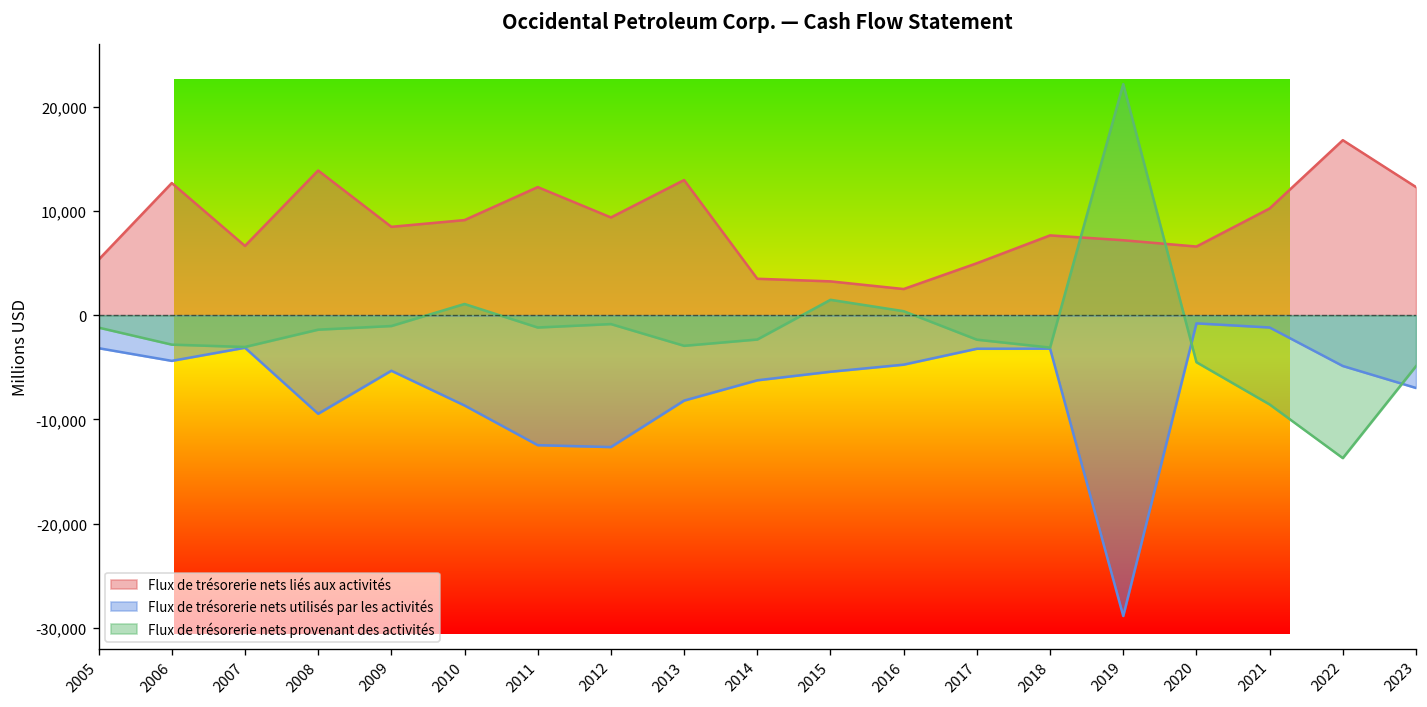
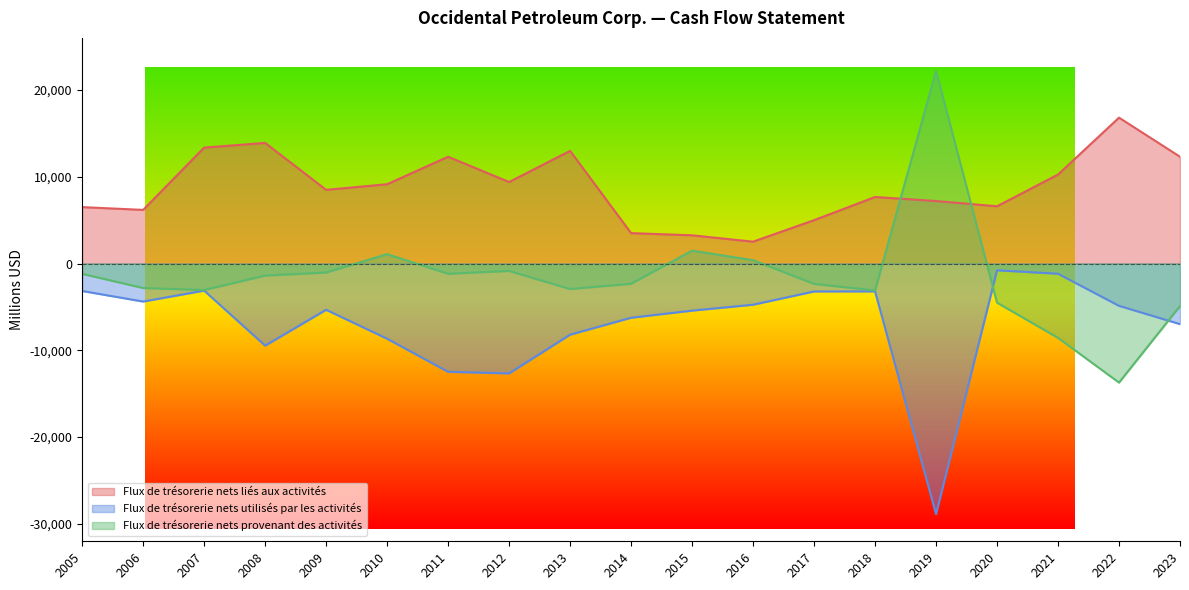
Flux de trésorerie nets liés aux activités, 2005: 5,000 -> 7,000
Flux de trésorerie nets liés aux activités, 2006: 13,000 -> 6,000
Flux de trésorerie nets liés aux activités, 2007: 7,000 -> 13,000
